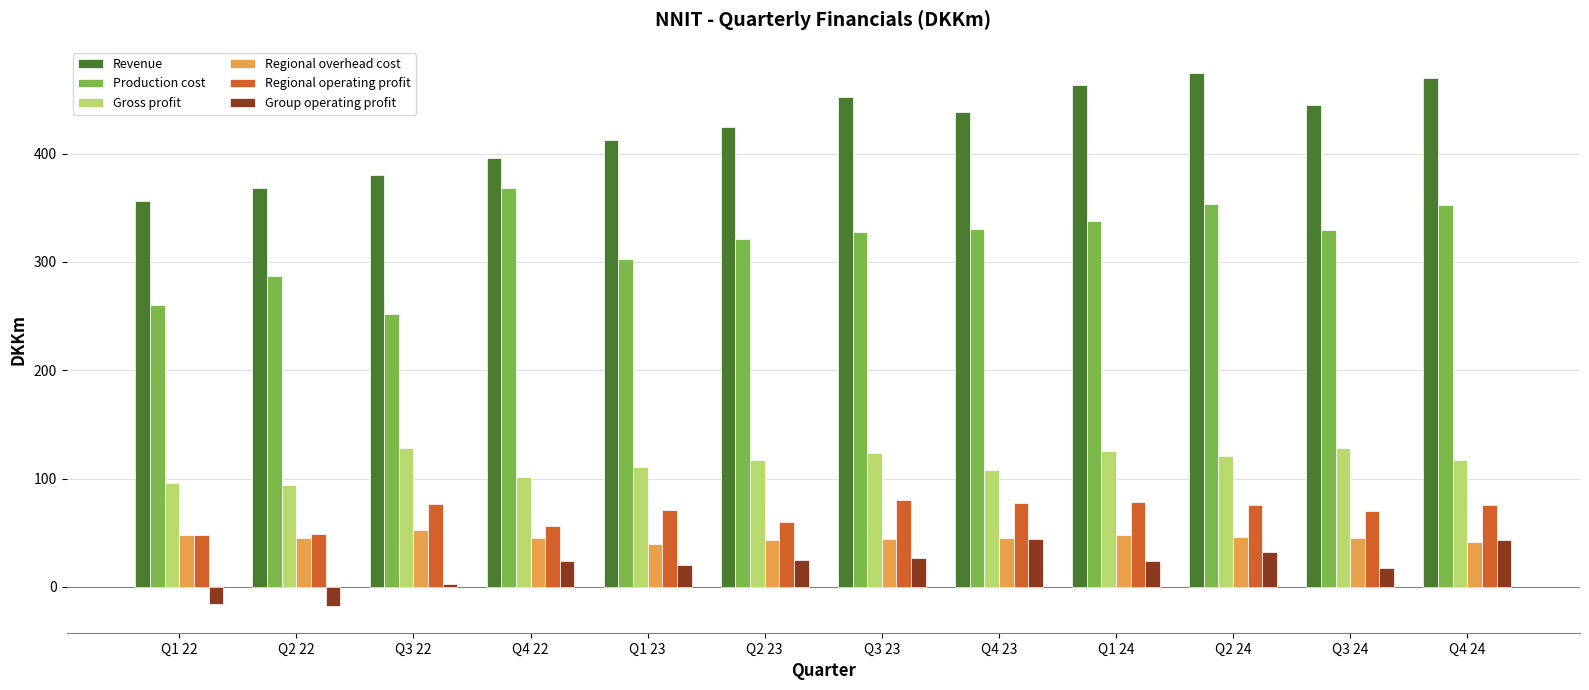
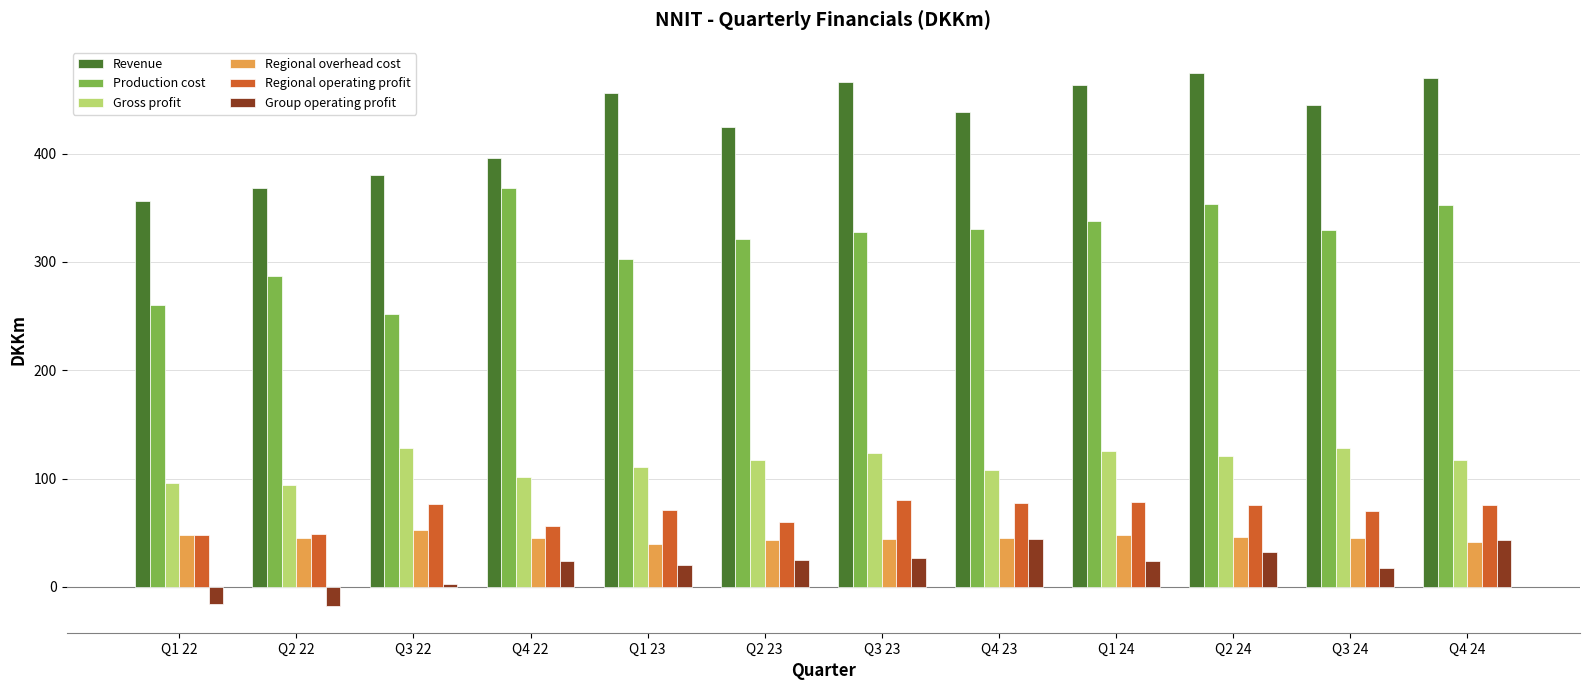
Revenue, Q1 23: 413 -> 456
Revenue, Q3 23: 453 -> 466
